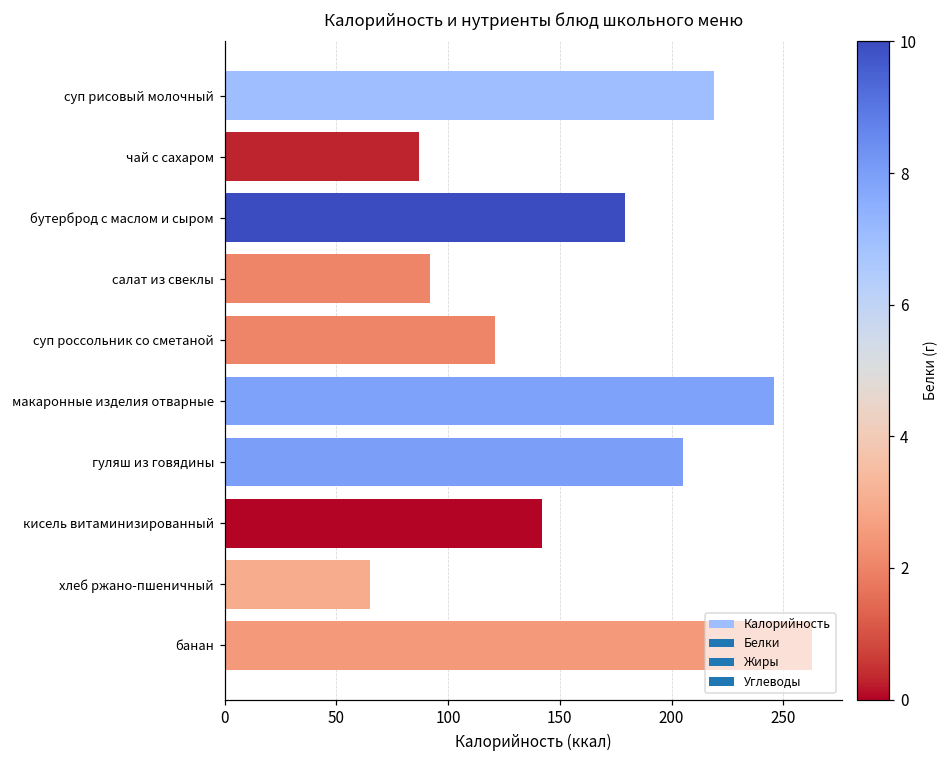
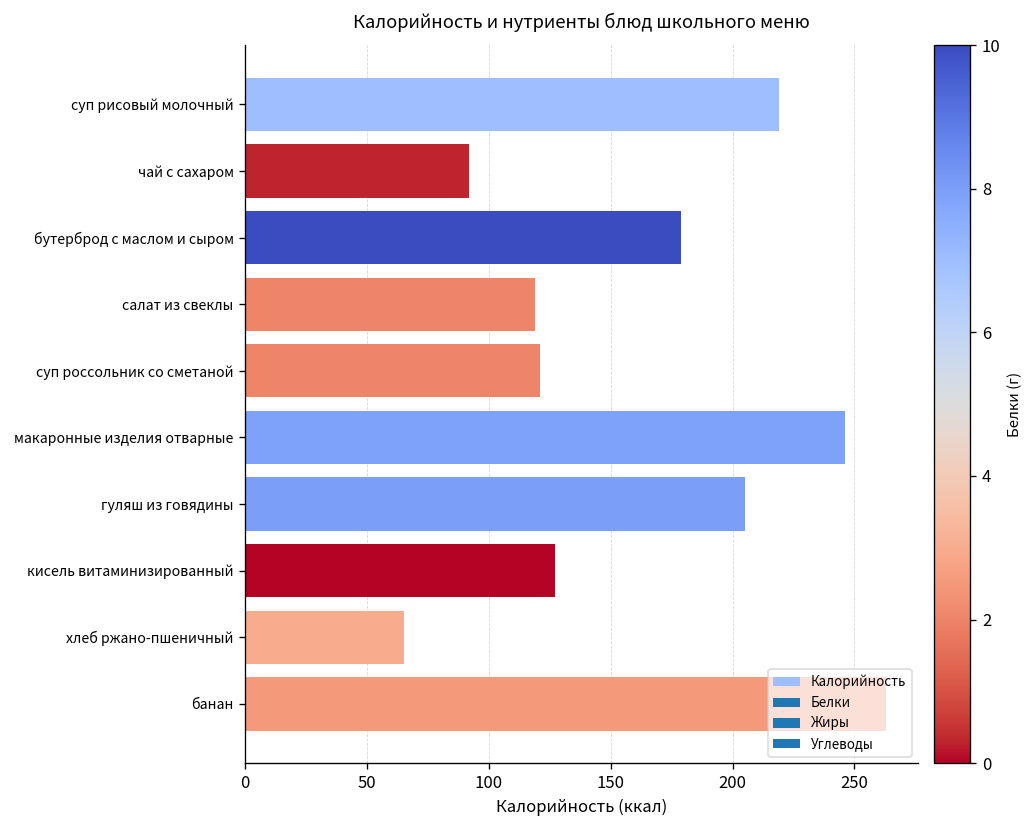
чай с сахаром: 87 -> 92
салат из свеклы: 92 -> 119
кисель витаминизированный: 142 -> 127
